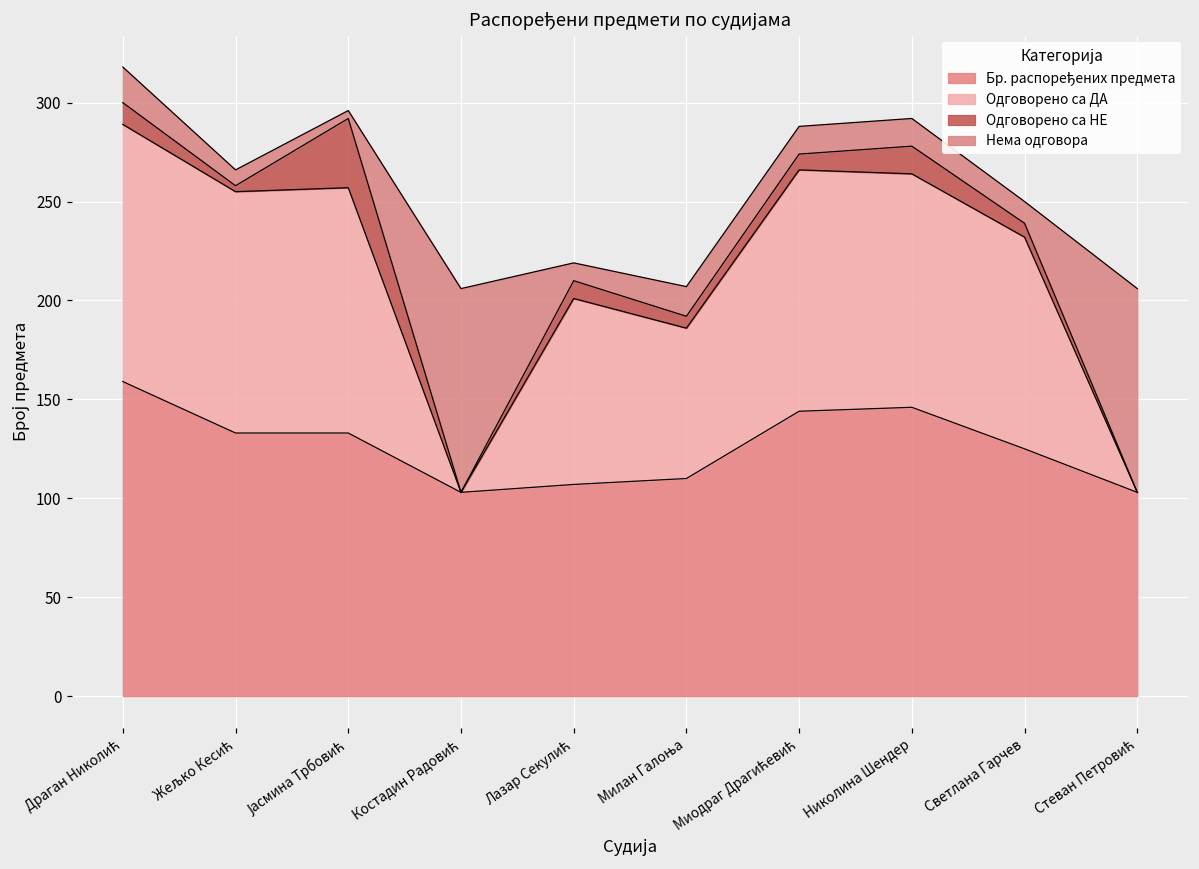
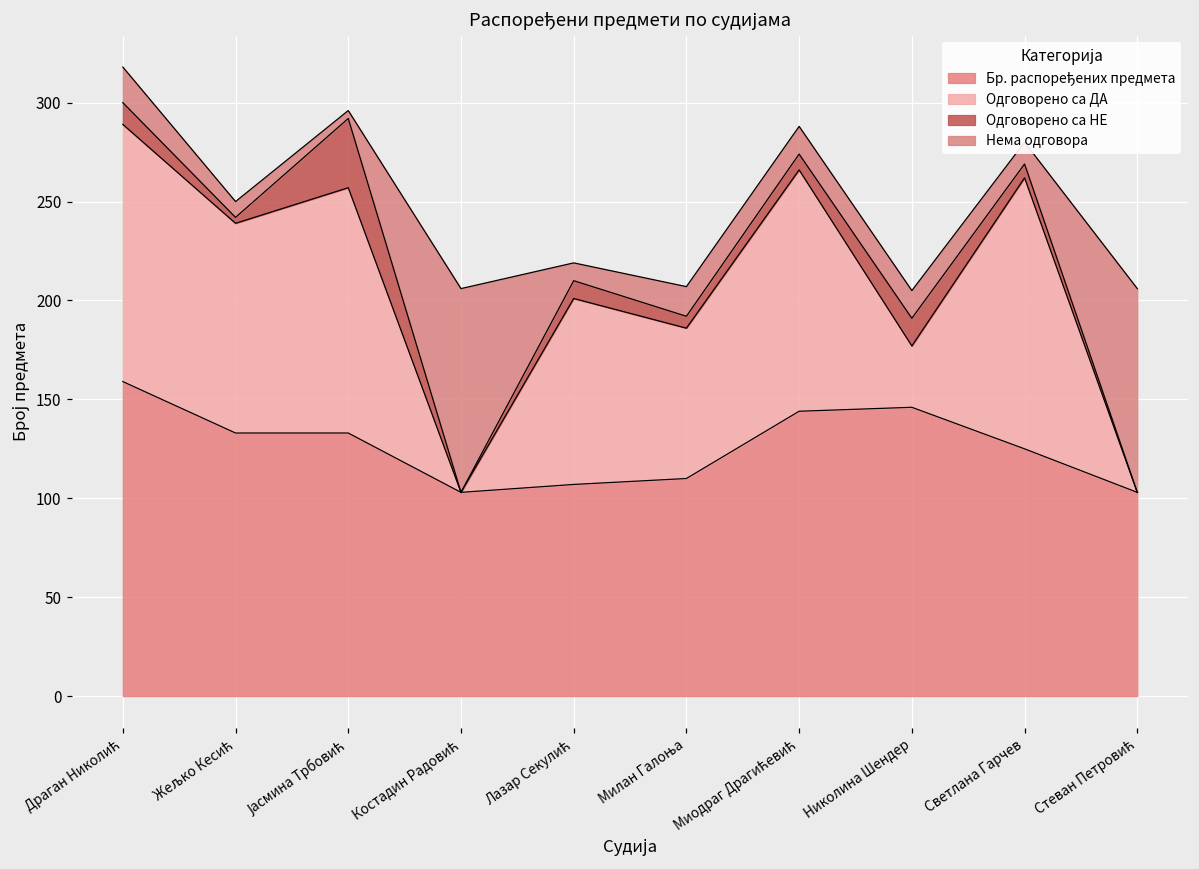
Одговорено са ДА, Жељко Кесић: 122 -> 106
Одговорено са ДА, Николина Шендер: 118 -> 31
Одговорено са ДА, Светлана Гарчев: 107 -> 137
